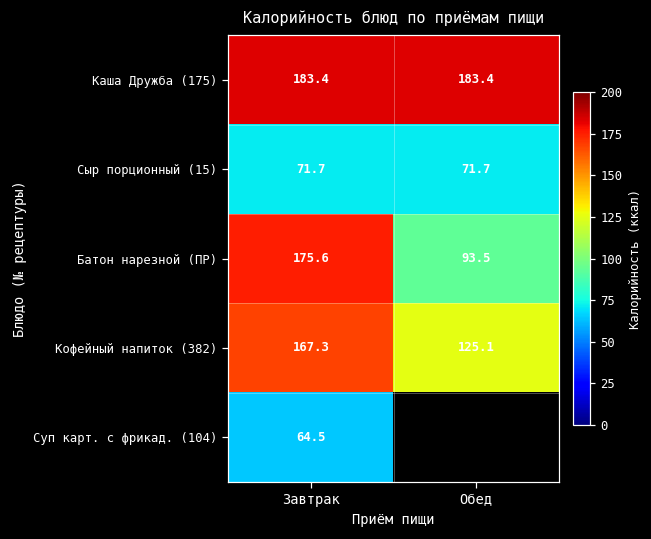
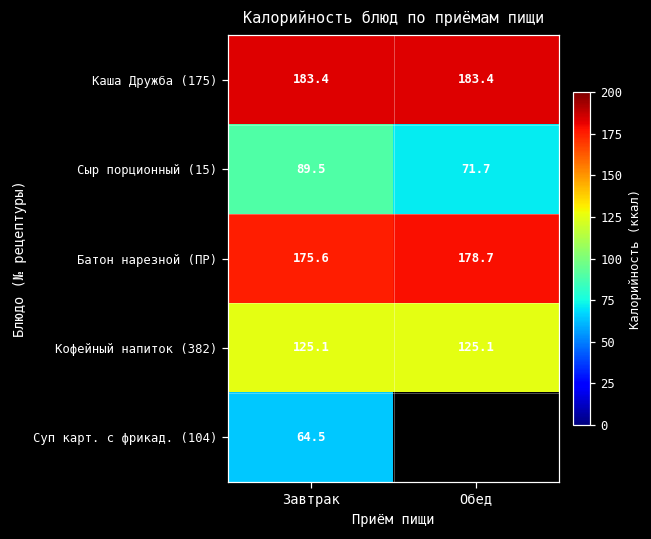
Сыр порционный (15), Завтрак: 71.7 -> 89.5
Батон нарезной (ПР), Обед: 93.5 -> 178.7
Кофейный напиток (382), Завтрак: 167.3 -> 125.1
